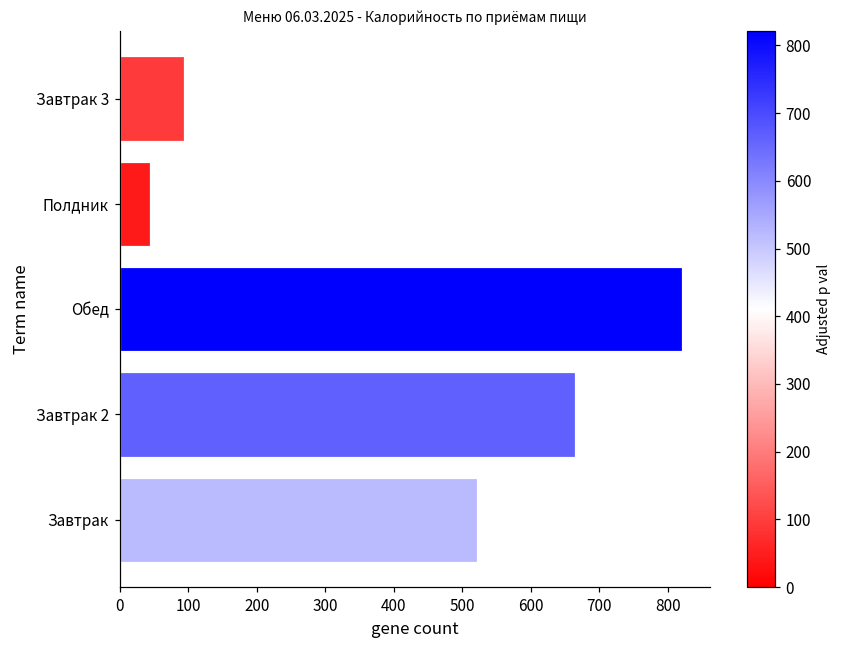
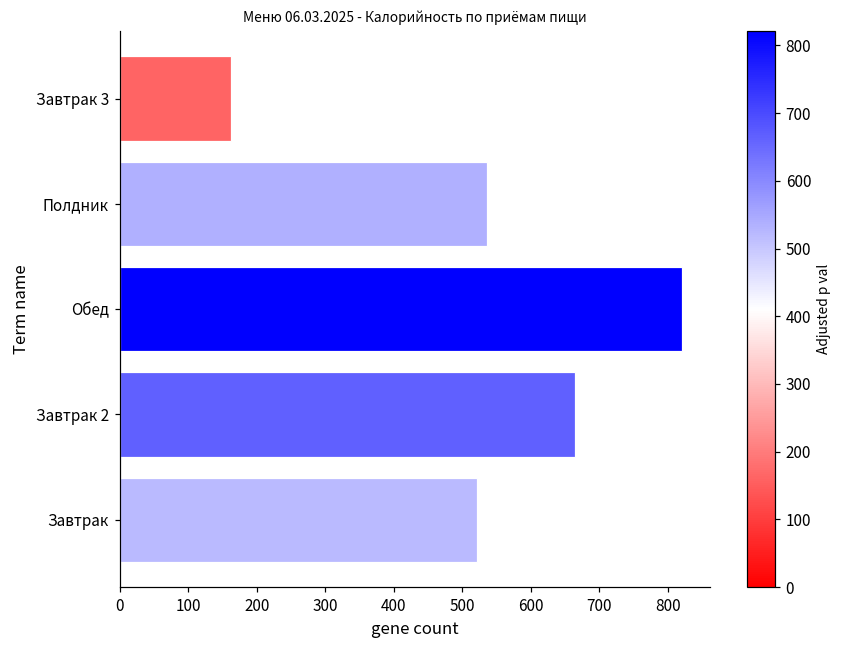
Завтрак 3: 90 -> 160
Полдник: 40 -> 540
